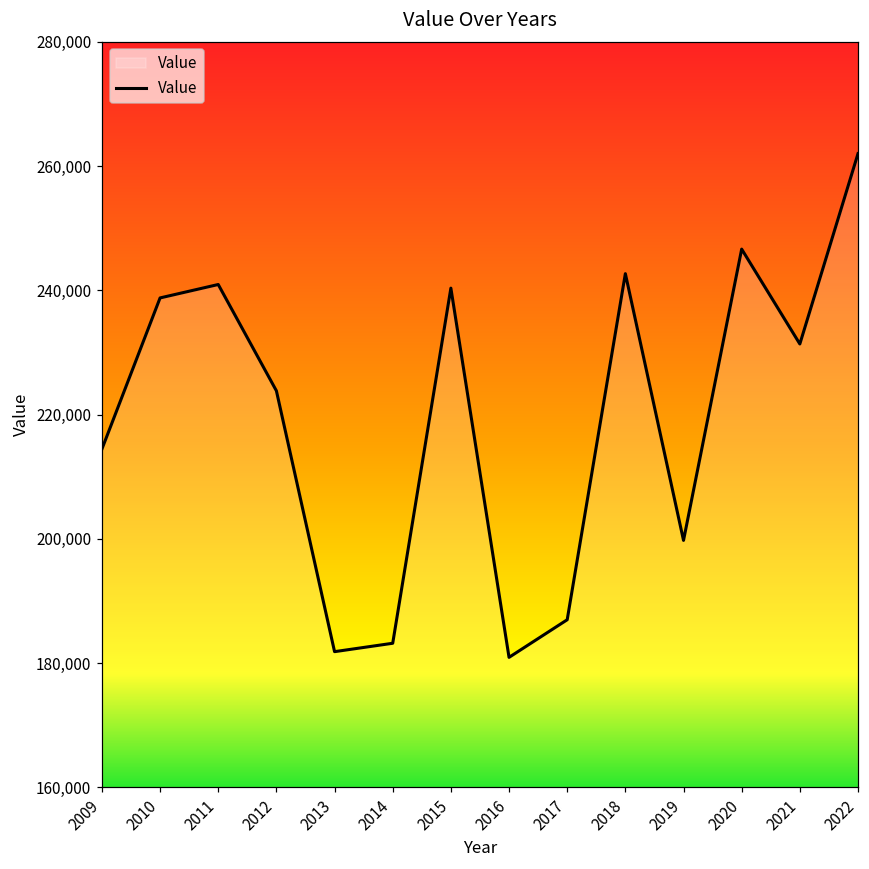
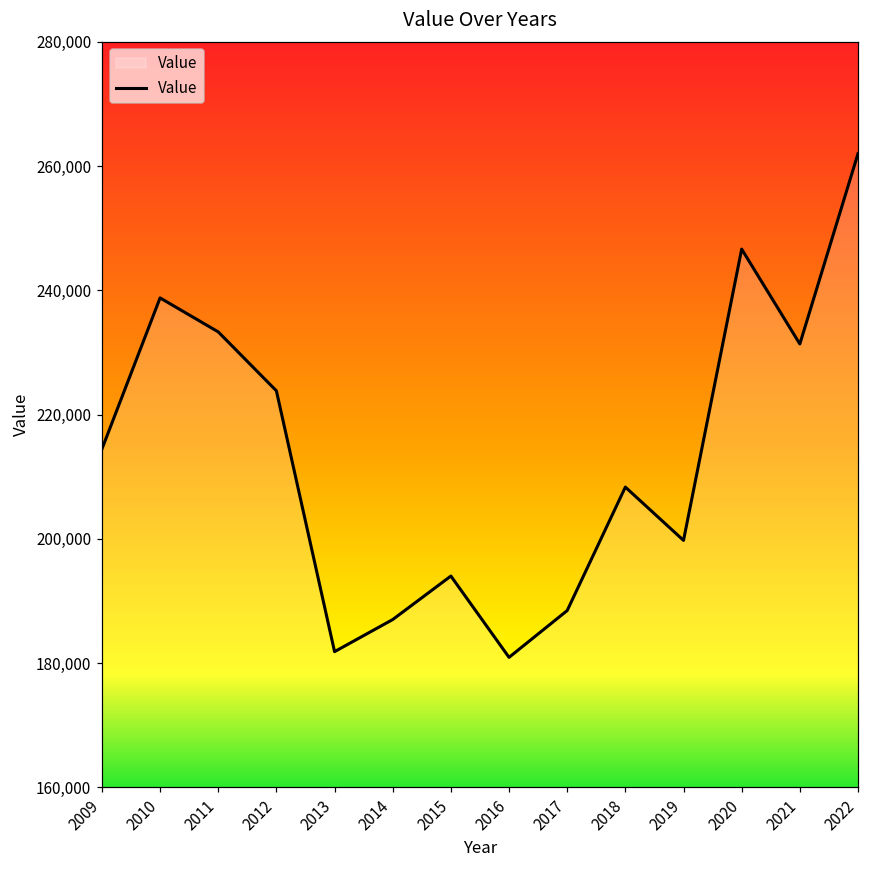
2011: 241,000 -> 233,000
2014: 183,000 -> 187,000
2015: 240,000 -> 194,000
2017: 187,000 -> 188,000
2018: 243,000 -> 208,000
